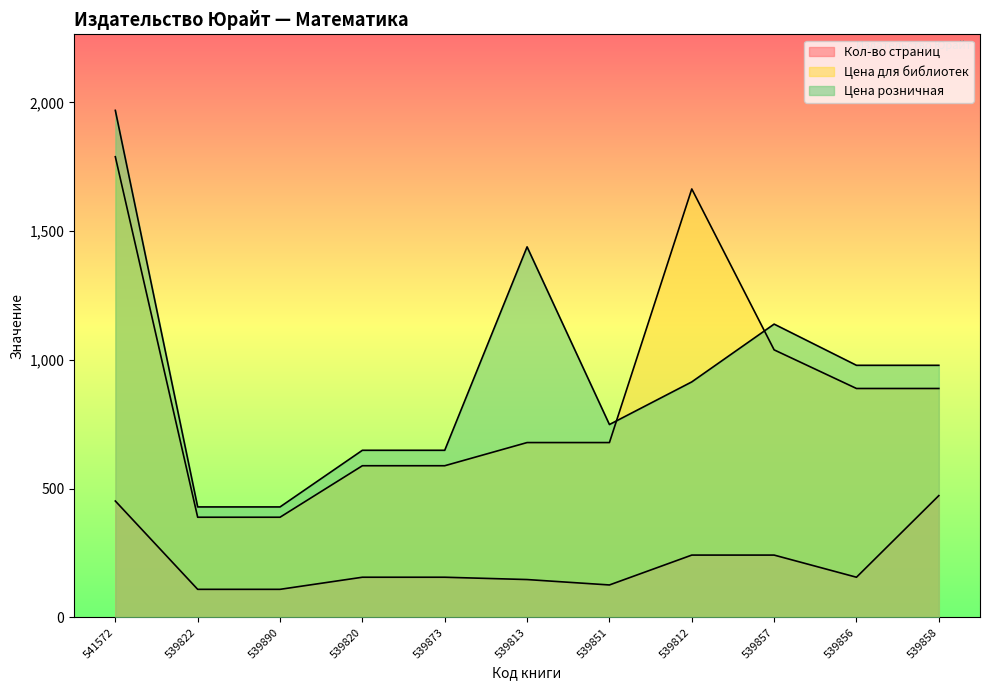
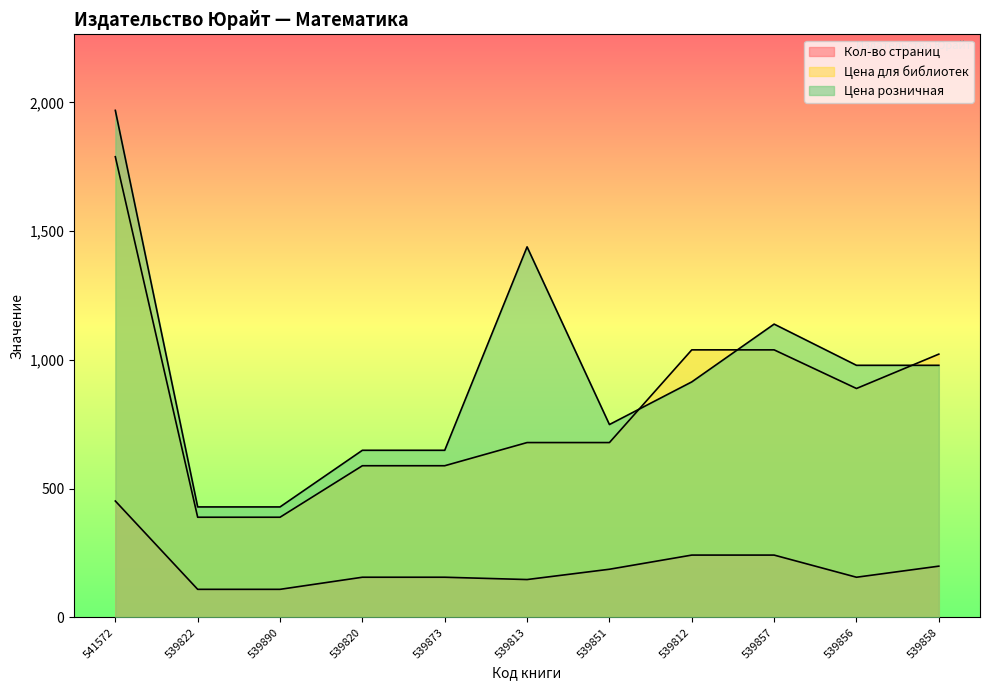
Кол-во страниц, 539851: 130 -> 190
Цена для библиотек, 539812: 1,660 -> 1,040
Кол-во страниц, 539858: 470 -> 200
Цена для библиотек, 539858: 890 -> 1,020
